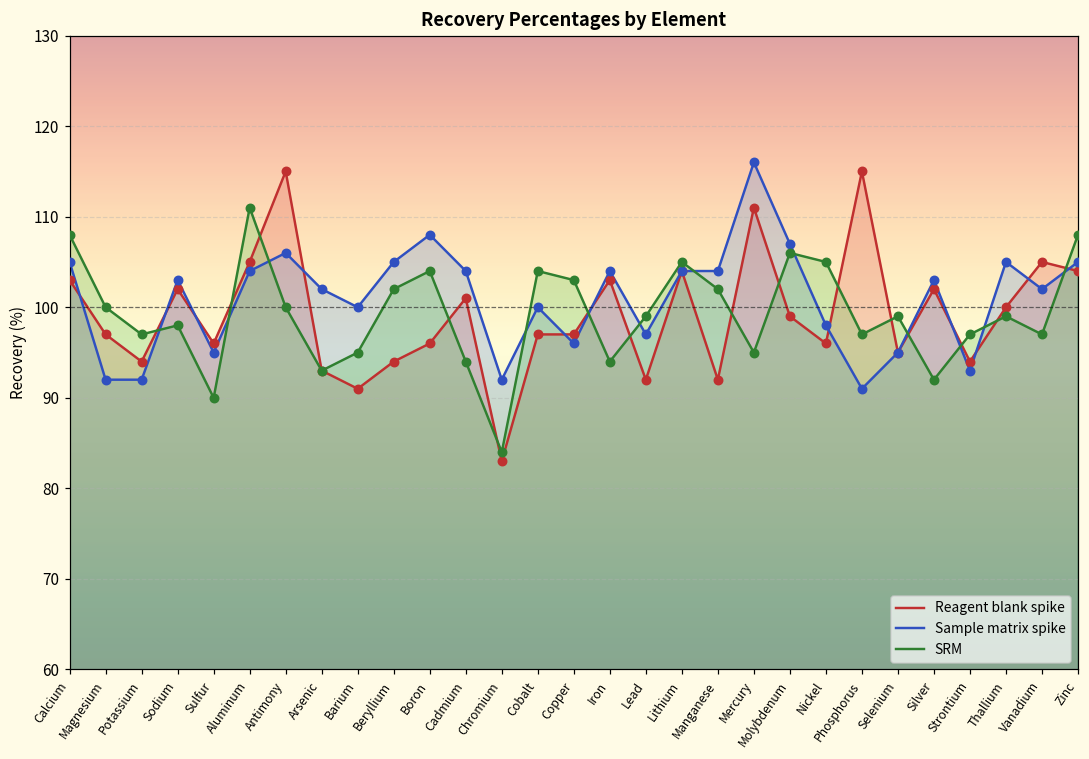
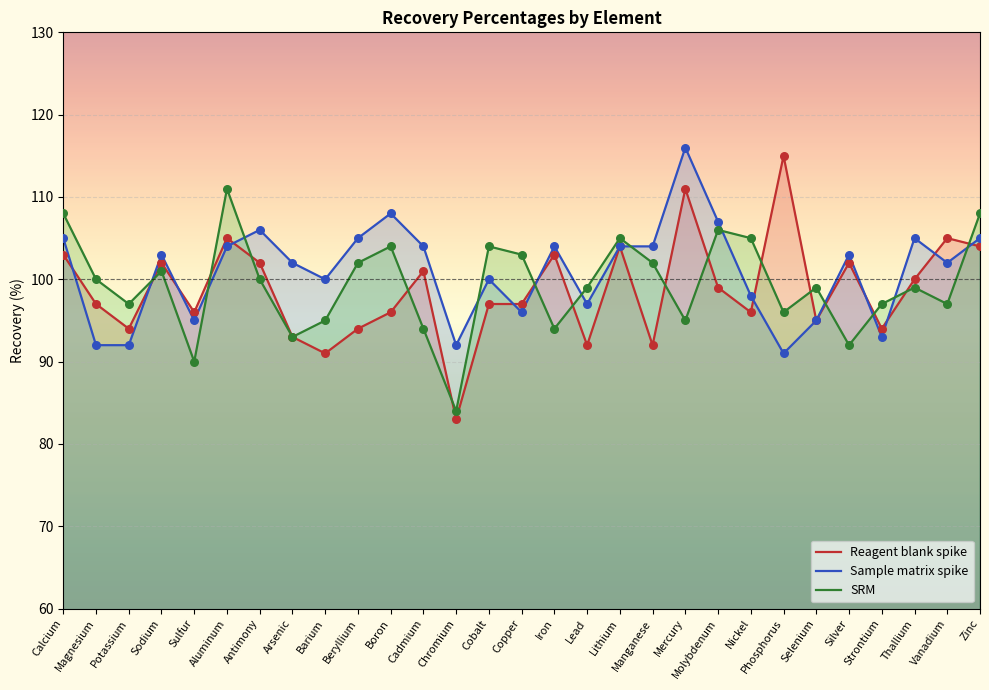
SRM, Sodium: 98 -> 101
Reagent blank spike, Antimony: 115 -> 102
SRM, Phosphorus: 97 -> 96
